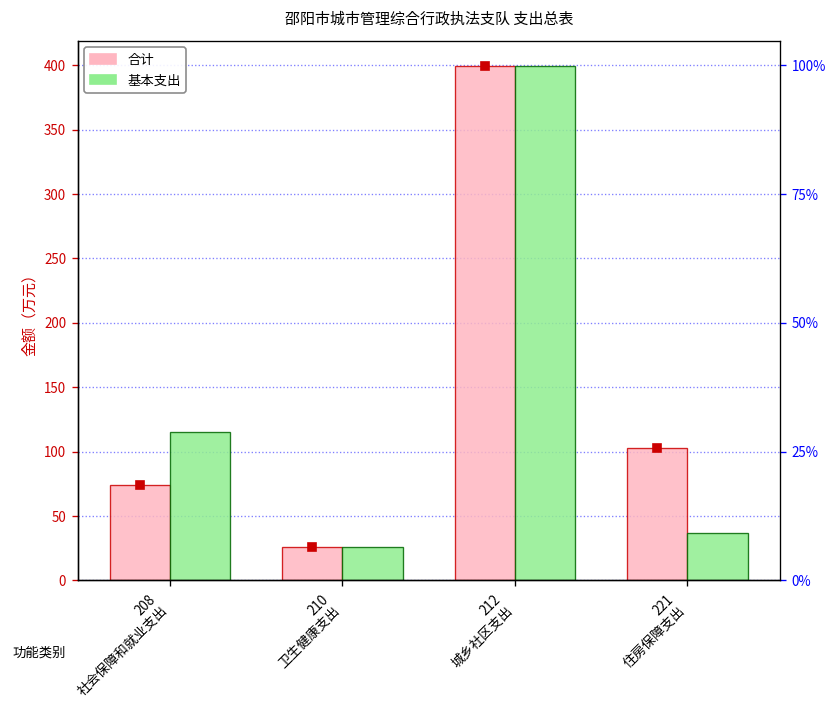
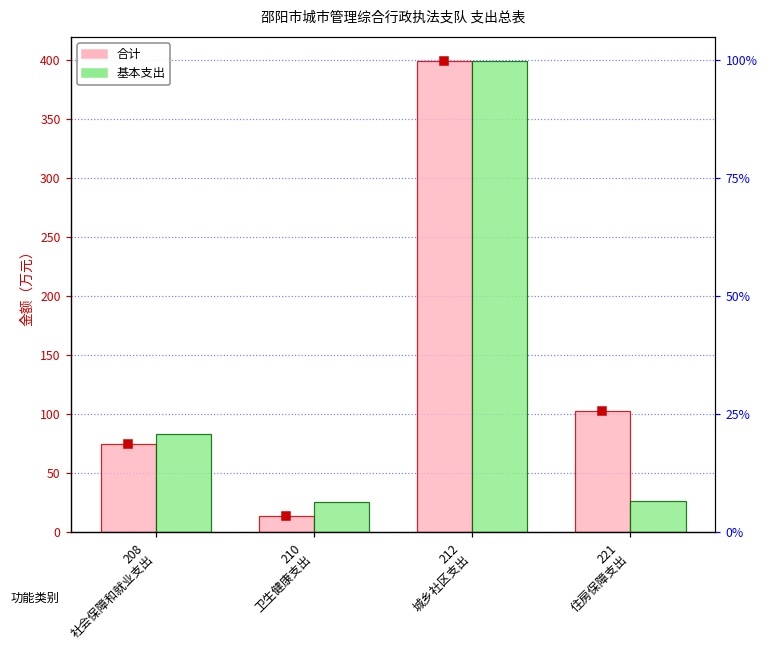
基本支出, 208 社会保障和就业支出: 116 -> 83
合计, 210 卫生健康支出: 26 -> 13
基本支出, 221 住房保障支出: 37 -> 26
